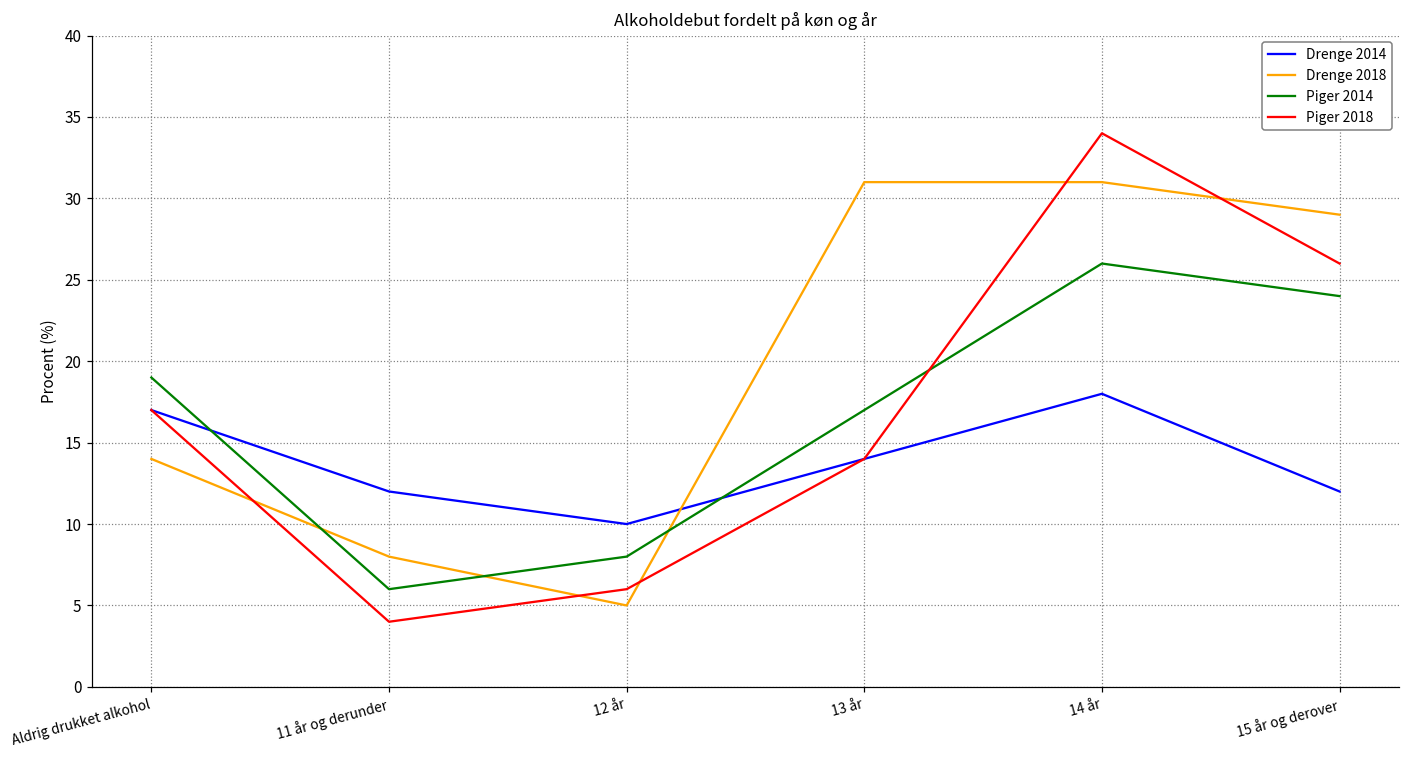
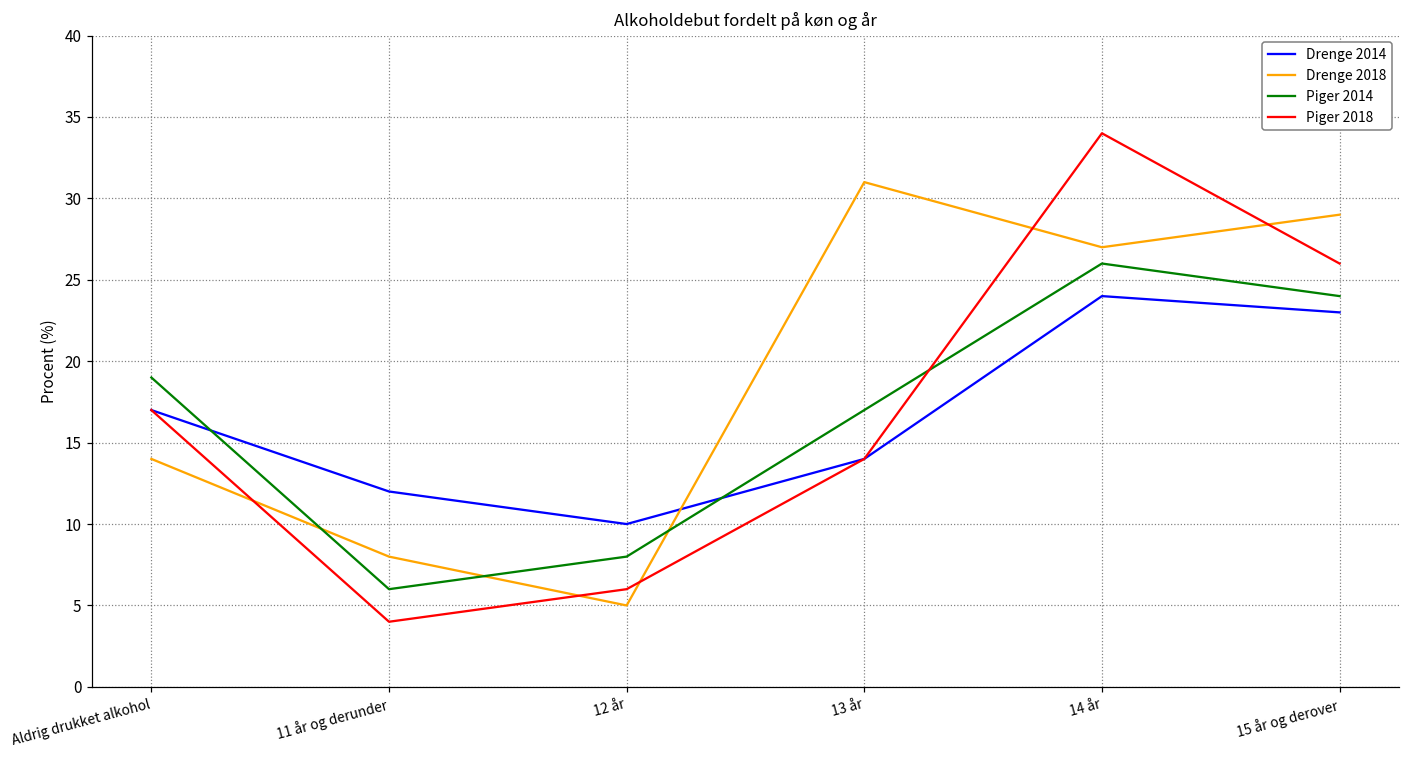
Drenge 2014, 14 år: 18 -> 24
Drenge 2018, 14 år: 31 -> 27
Drenge 2014, 15 år og derover: 12 -> 23
